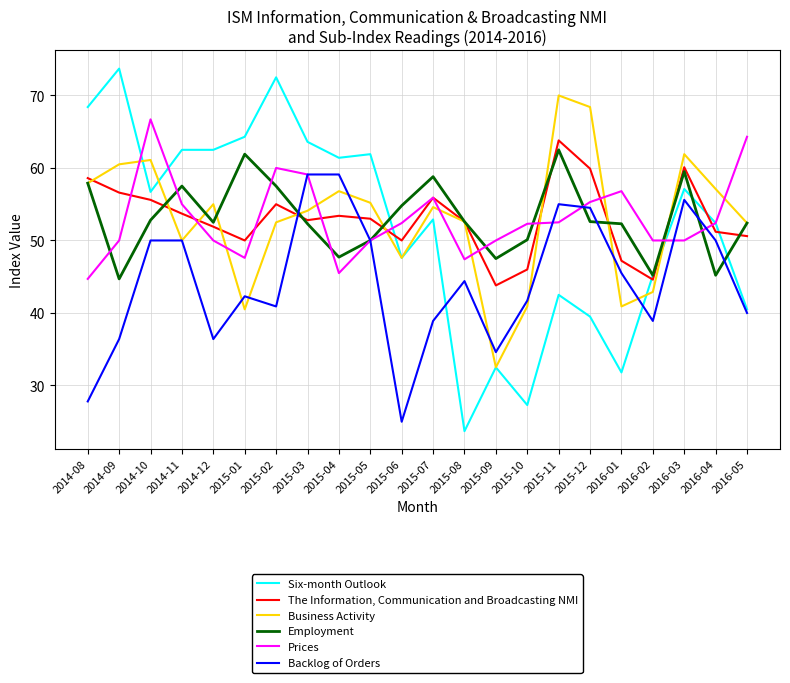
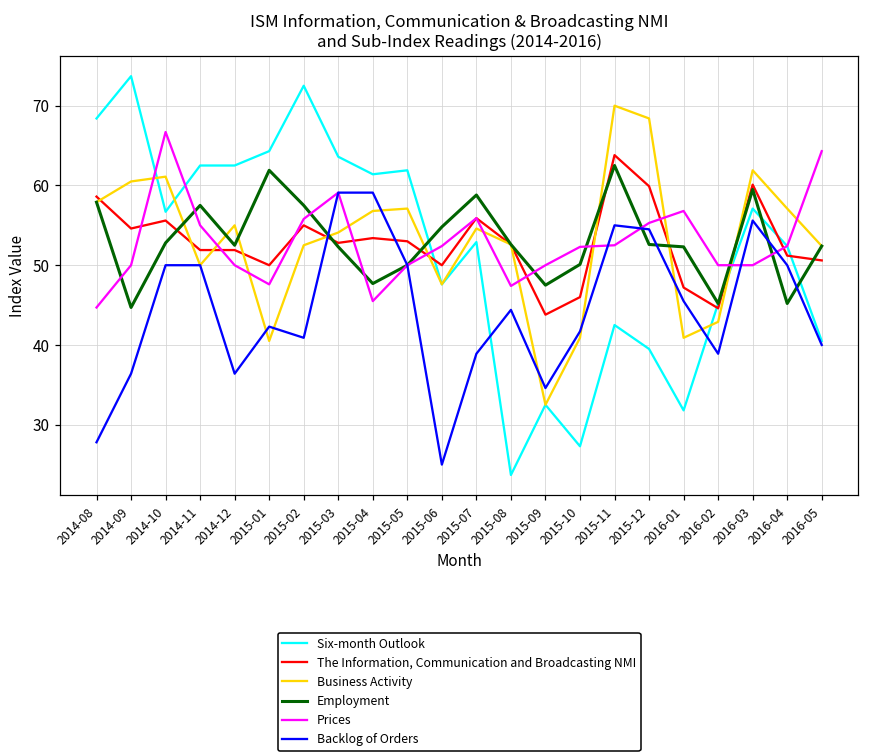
The Information, Communication and Broadcasting NMI, 2014-09: 57 -> 55
The Information, Communication and Broadcasting NMI, 2014-11: 54 -> 52
Prices, 2015-02: 60 -> 56
Business Activity, 2015-05: 55 -> 57
